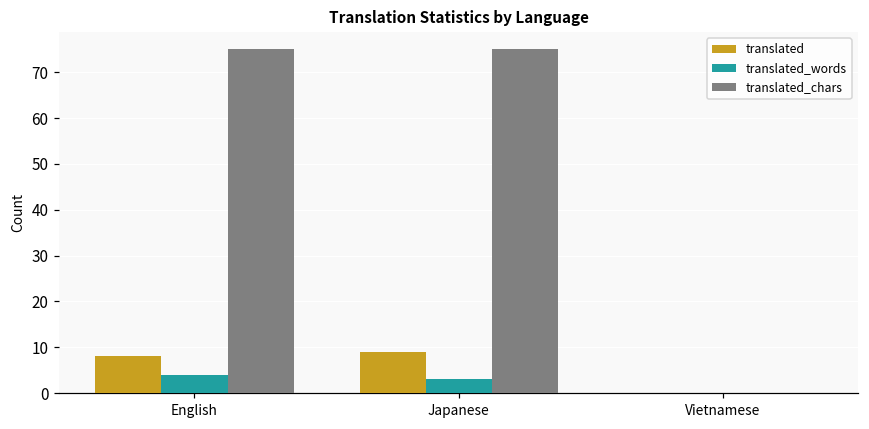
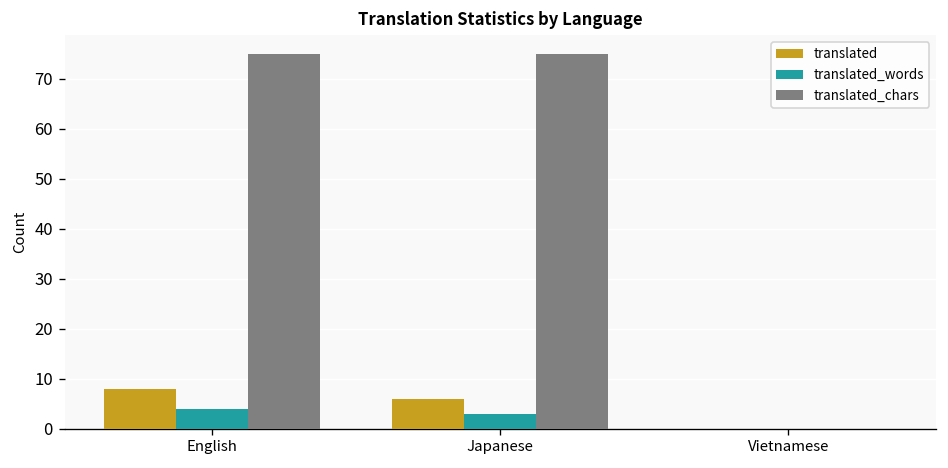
translated, Japanese: 9 -> 6
